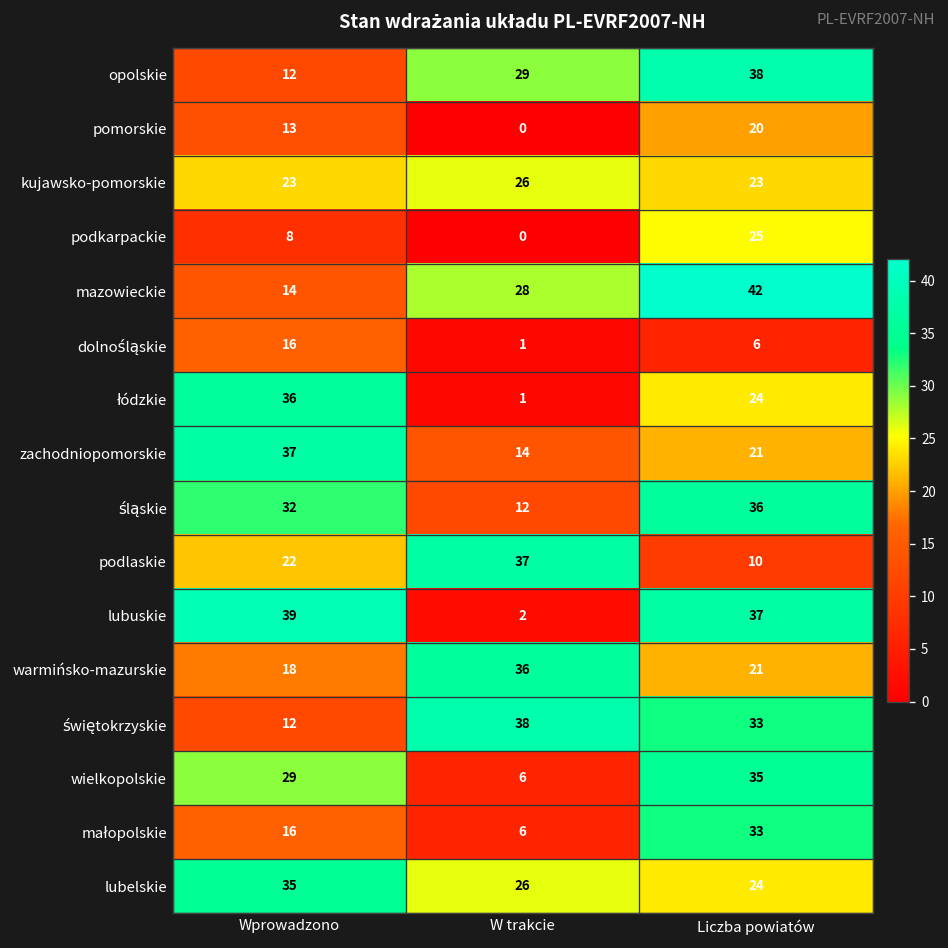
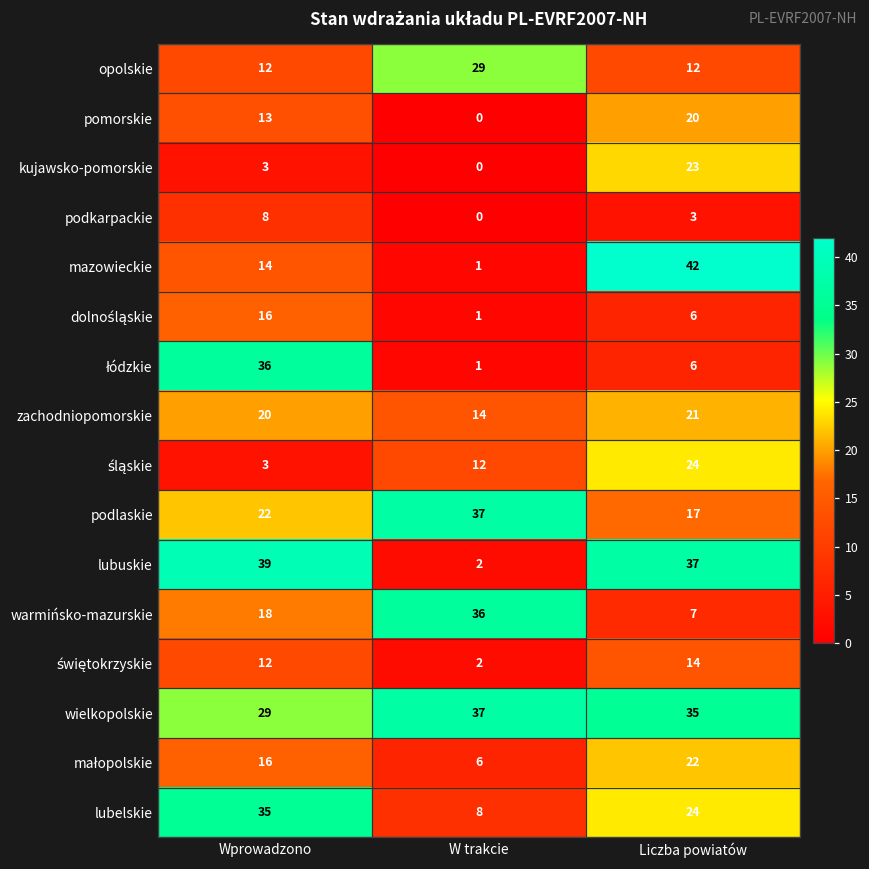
opolskie, Liczba powiatów: 38 -> 12
kujawsko-pomorskie, Wprowadzono: 23 -> 3
kujawsko-pomorskie, W trakcie: 26 -> 0
podkarpackie, Liczba powiatów: 25 -> 3
mazowieckie, W trakcie: 28 -> 1
łódzkie, Liczba powiatów: 24 -> 6
zachodniopomorskie, Wprowadzono: 37 -> 20
śląskie, Wprowadzono: 32 -> 3
śląskie, Liczba powiatów: 36 -> 24
podlaskie, Liczba powiatów: 10 -> 17
warmińsko-mazurskie, Liczba powiatów: 21 -> 7
świętokrzyskie, W trakcie: 38 -> 2
świętokrzyskie, Liczba powiatów: 33 -> 14
wielkopolskie, W trakcie: 6 -> 37
małopolskie, Liczba powiatów: 33 -> 22
lubelskie, W trakcie: 26 -> 8
